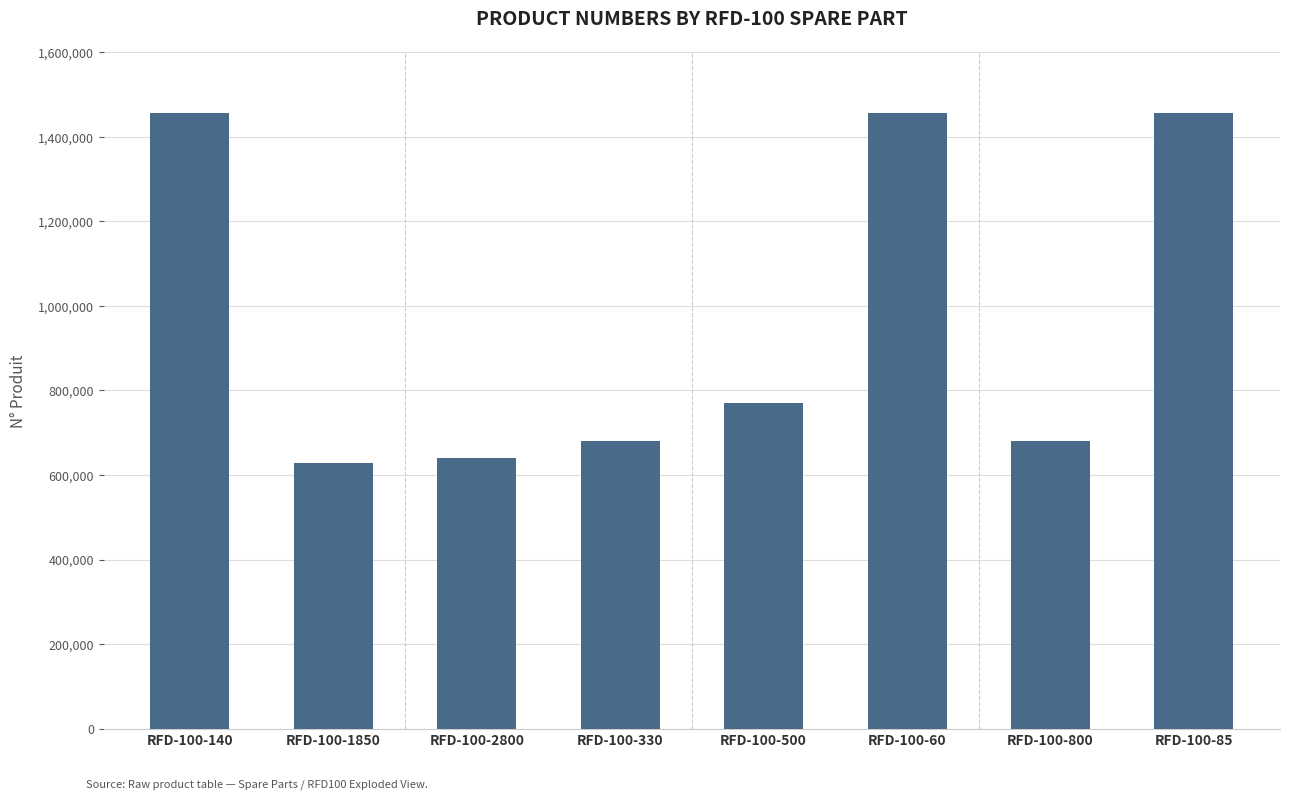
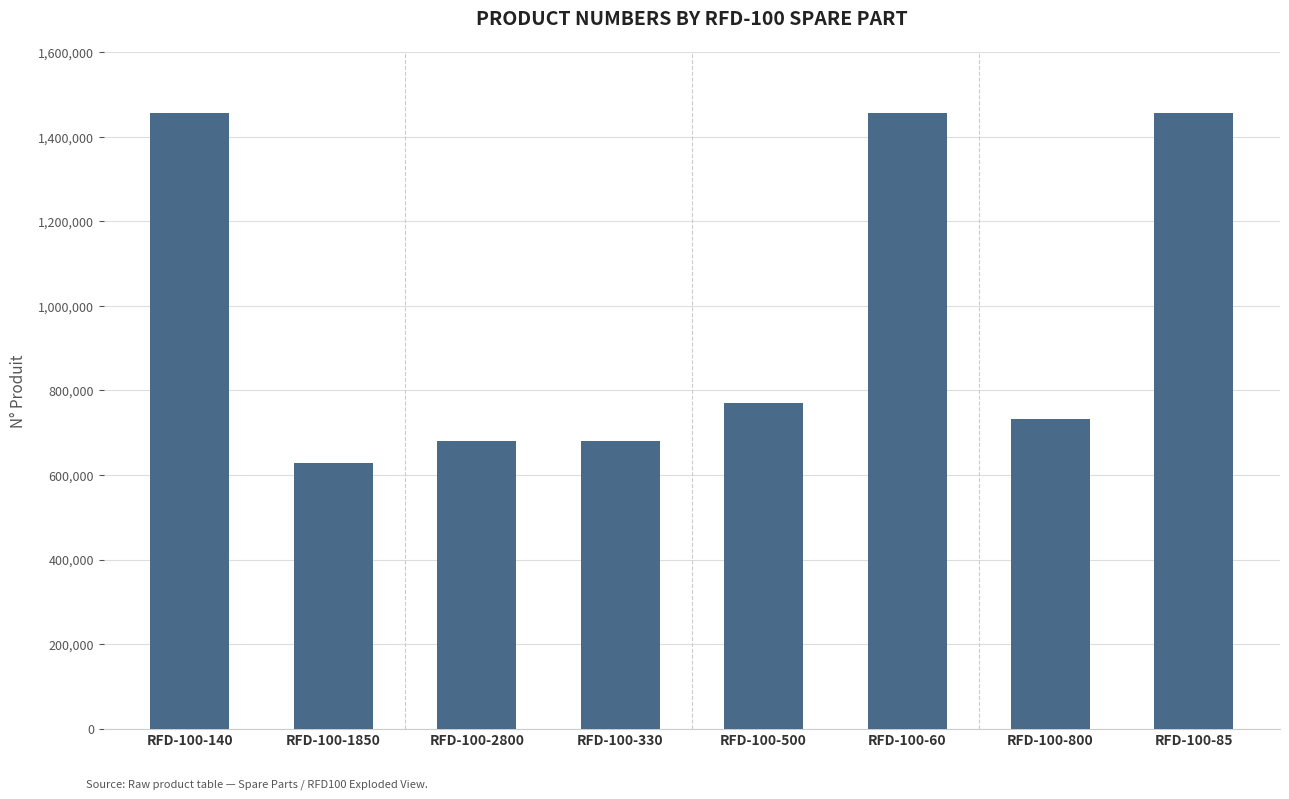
RFD-100-2800: 640,000 -> 680,000
RFD-100-800: 680,000 -> 730,000
